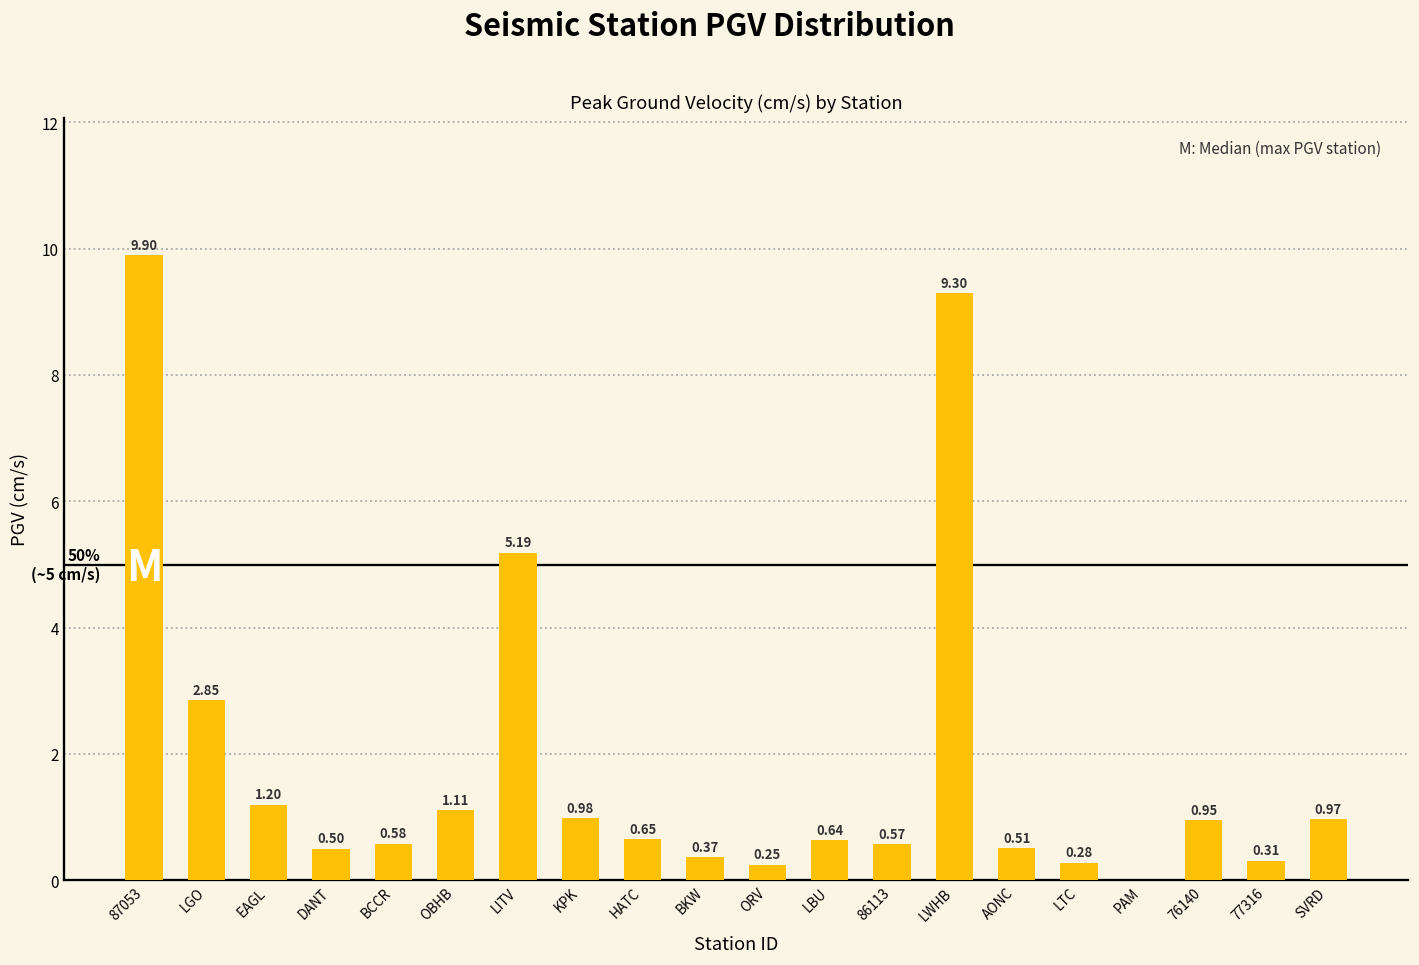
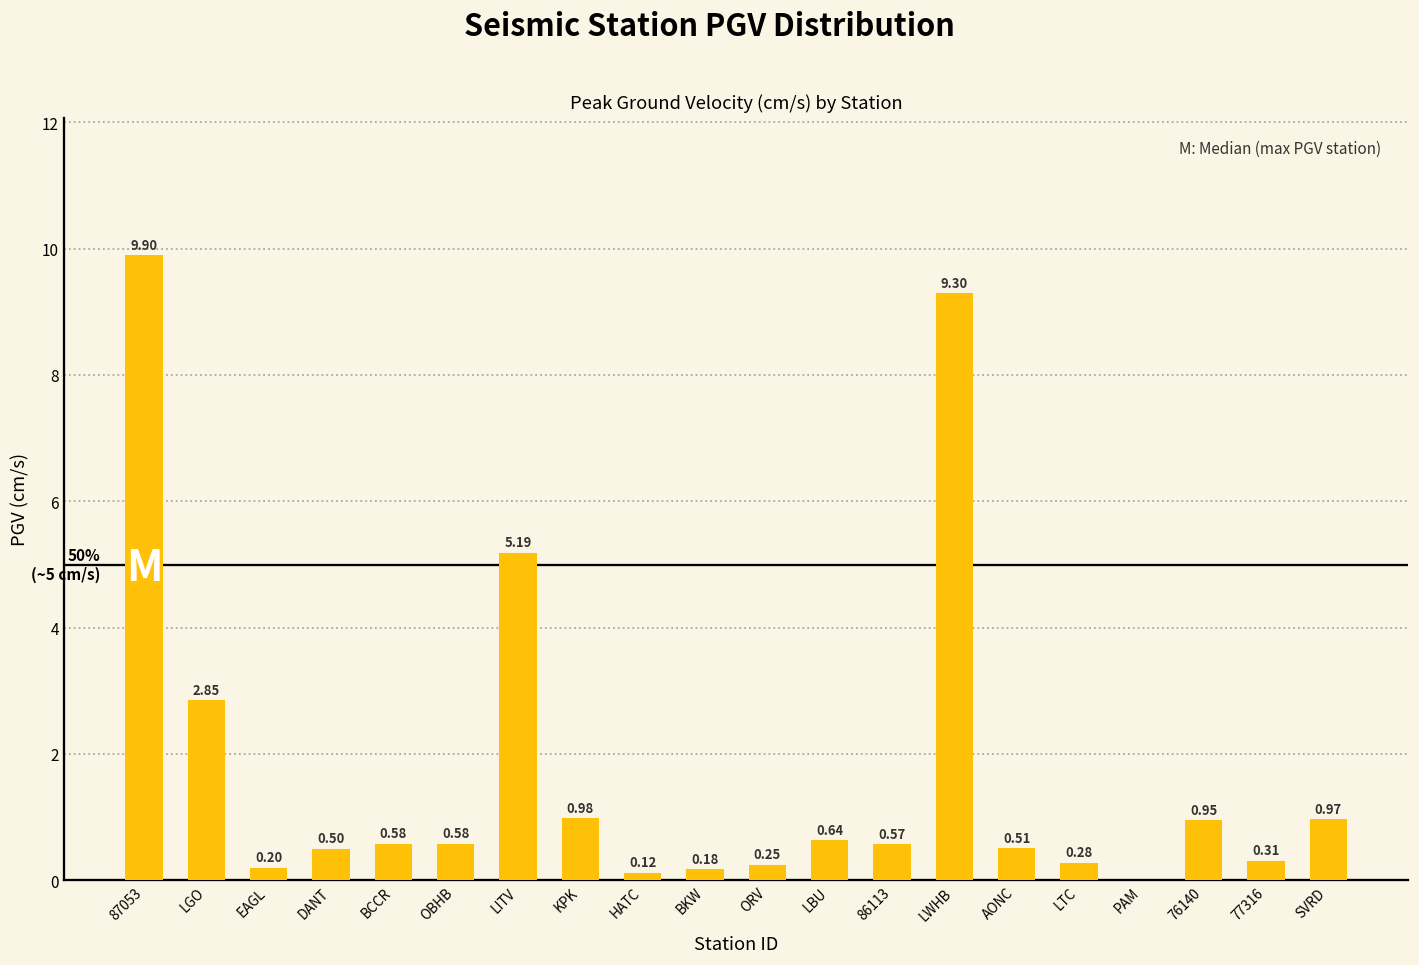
EAGL: 1.20 -> 0.20
OBHB: 1.11 -> 0.58
HATC: 0.65 -> 0.12
BKW: 0.37 -> 0.18
